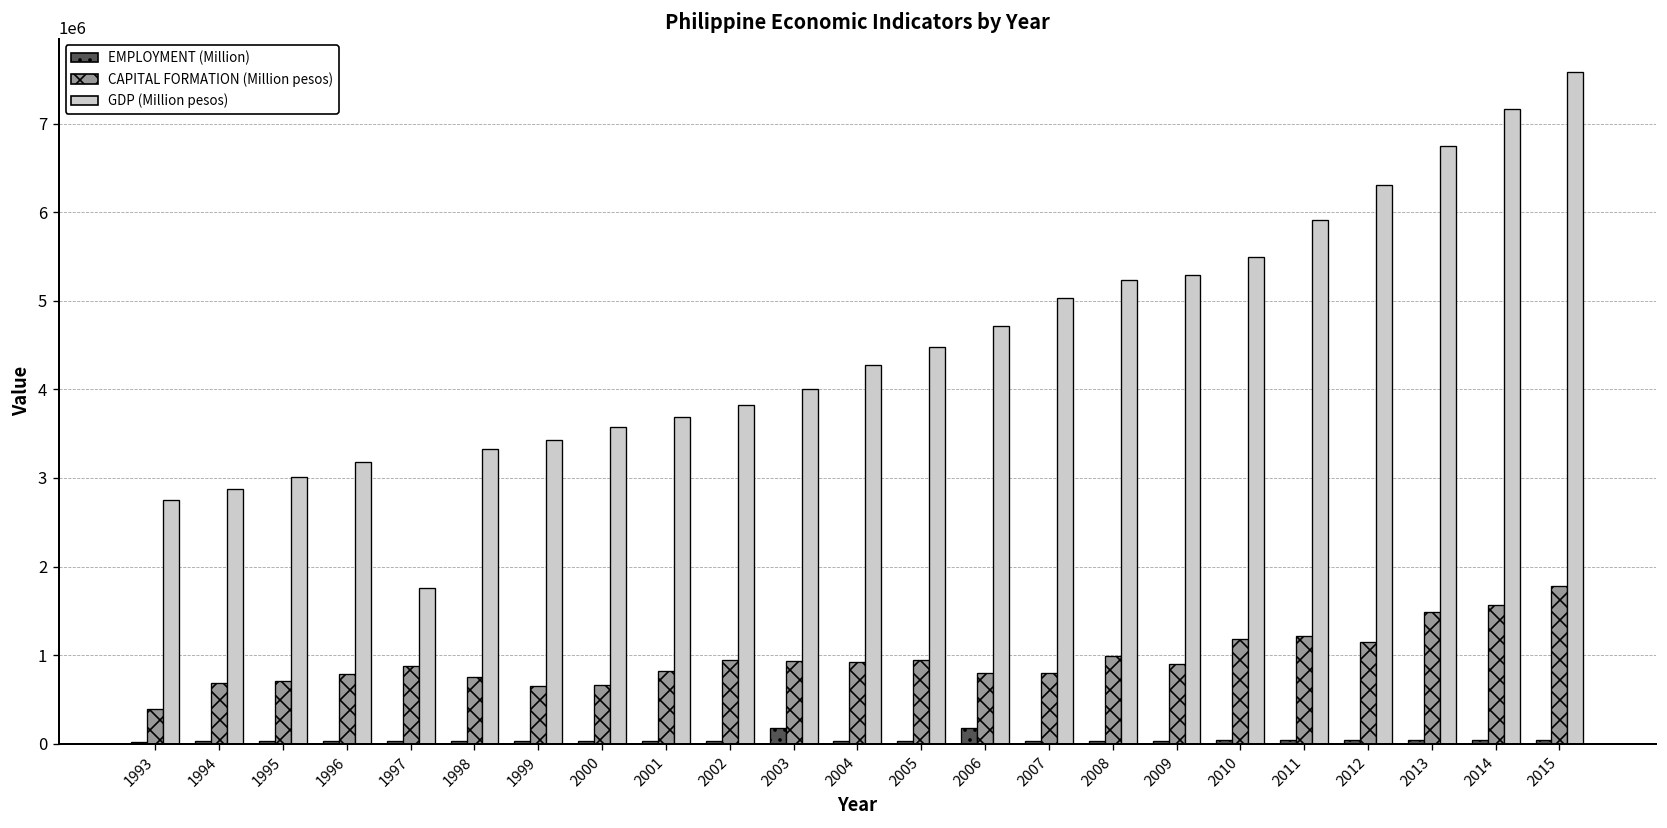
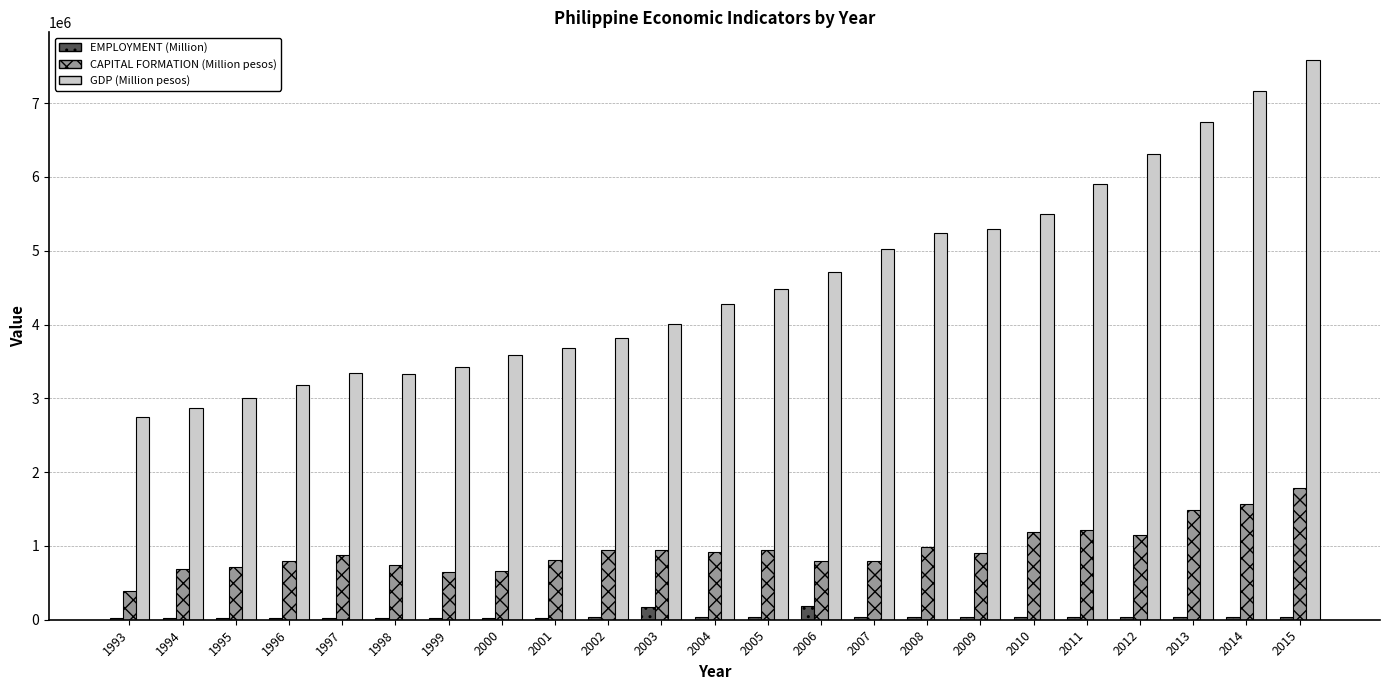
GDP (Million pesos), 1997: 1800000 -> 3300000
